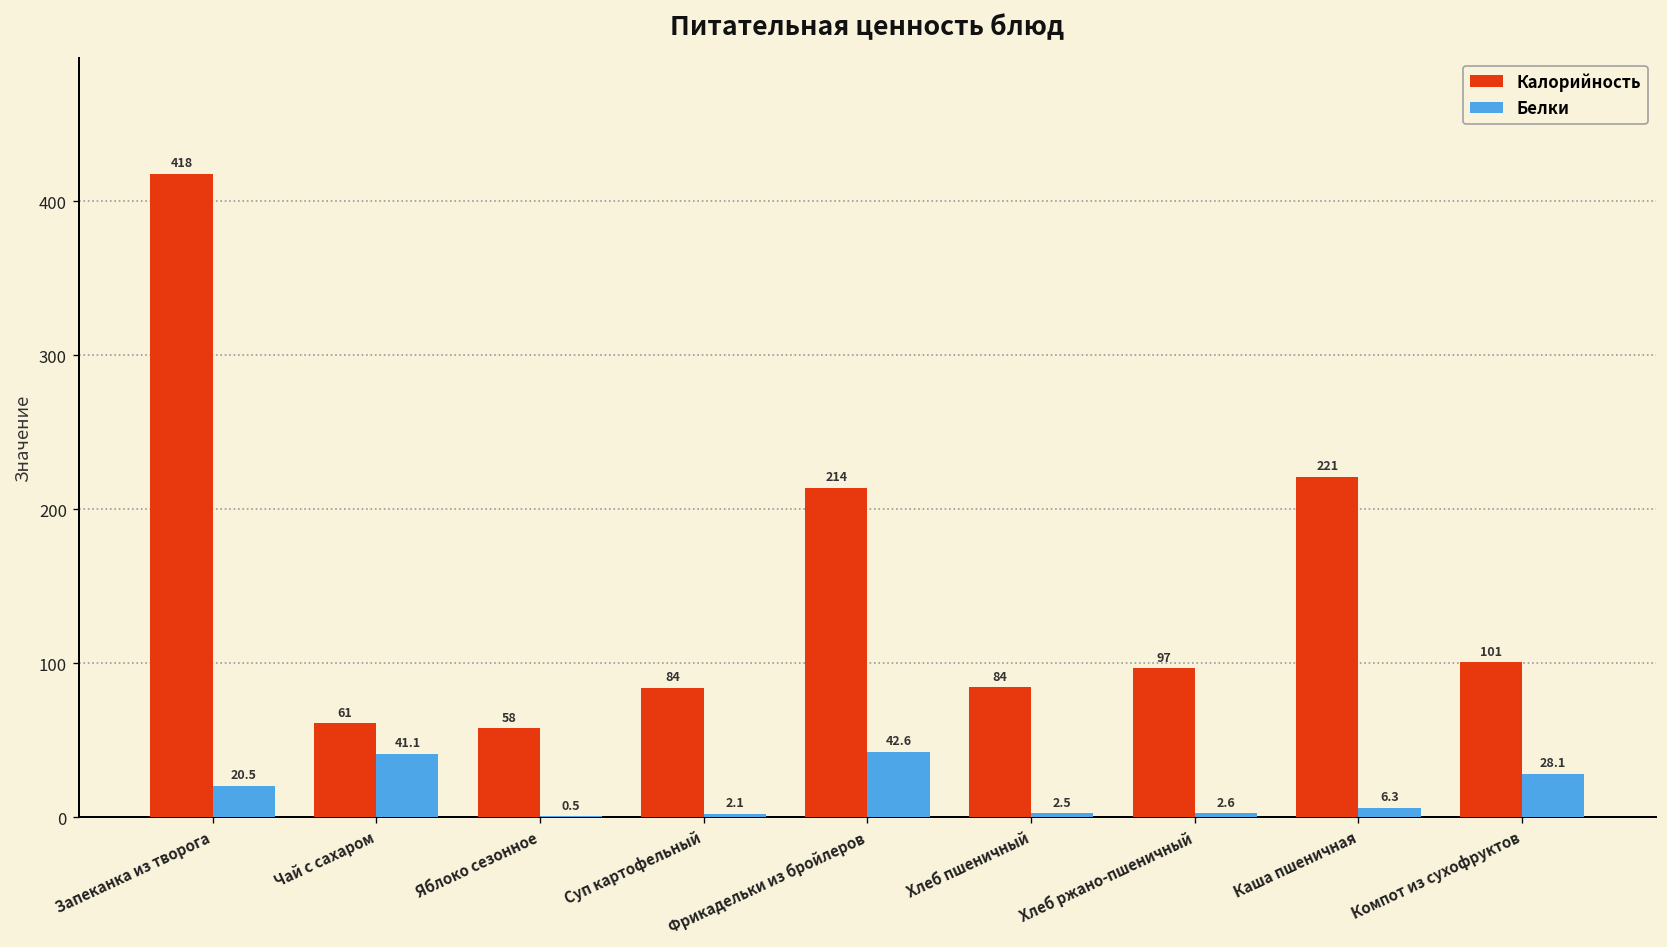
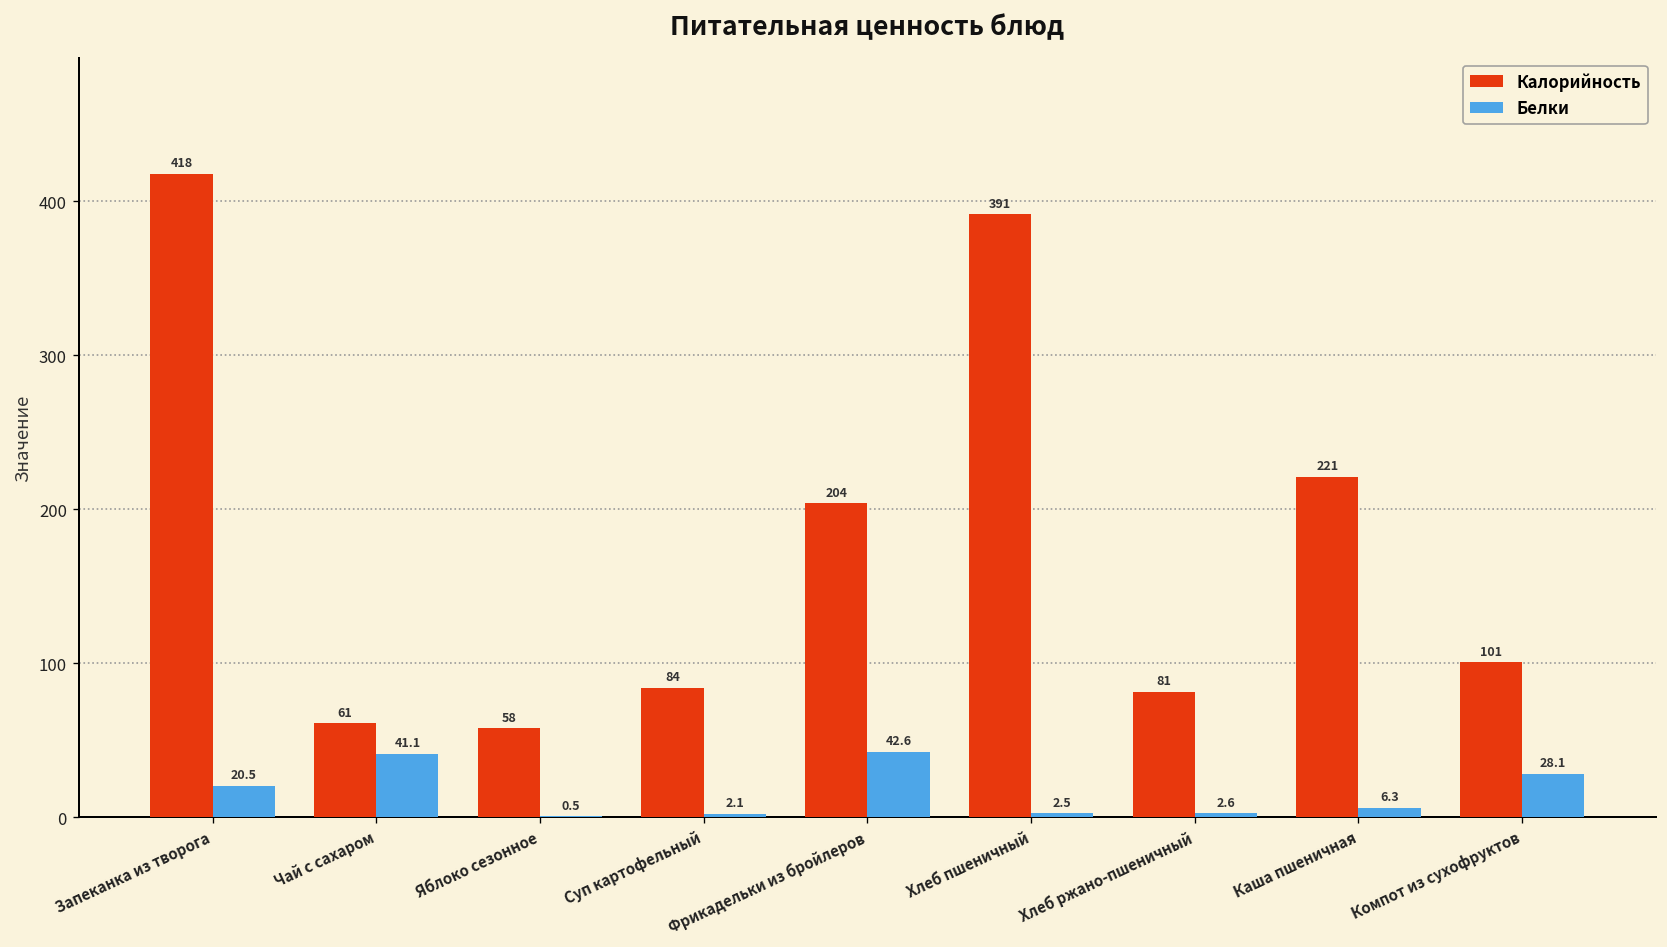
Калорийность, Фрикадельки из бройлеров: 214 -> 204
Калорийность, Хлеб пшеничный: 84 -> 391
Калорийность, Хлеб ржано-пшеничный: 97 -> 81
